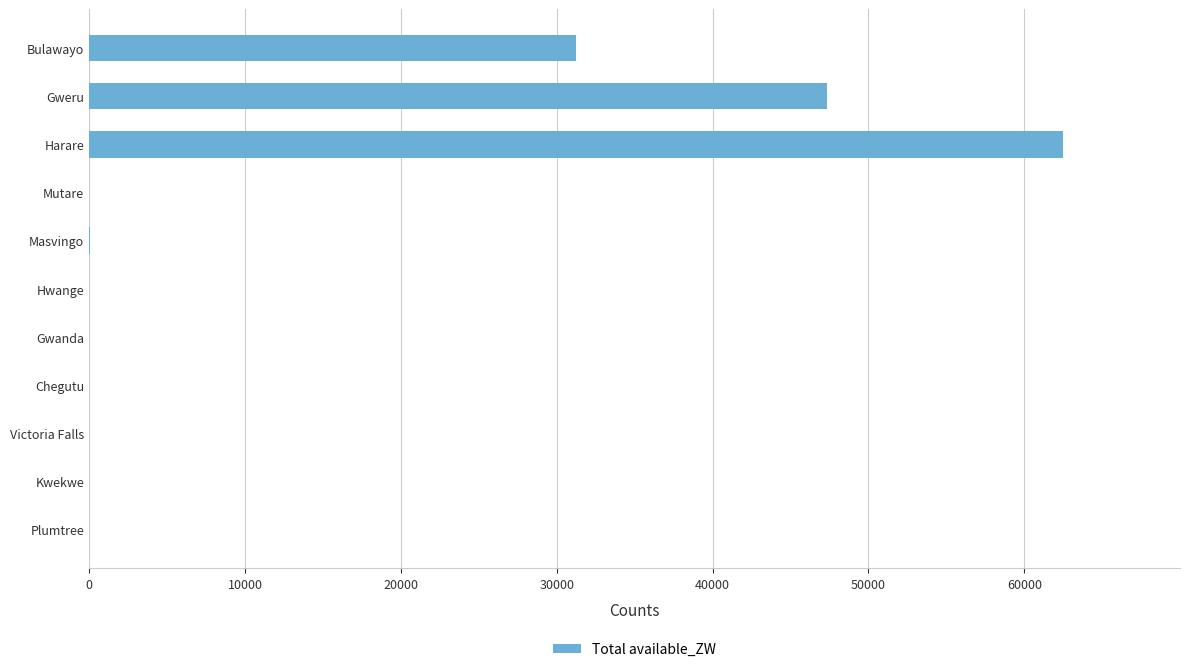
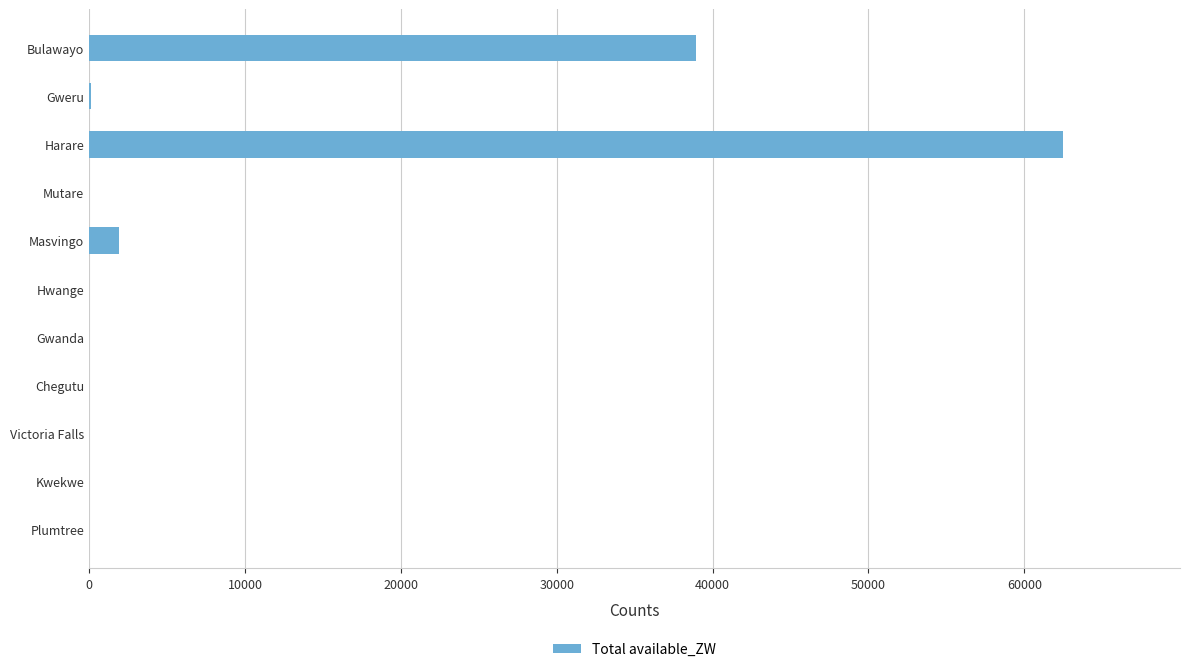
Bulawayo: 31200 -> 38900
Gweru: 47300 -> 100
Masvingo: 0 -> 1900
